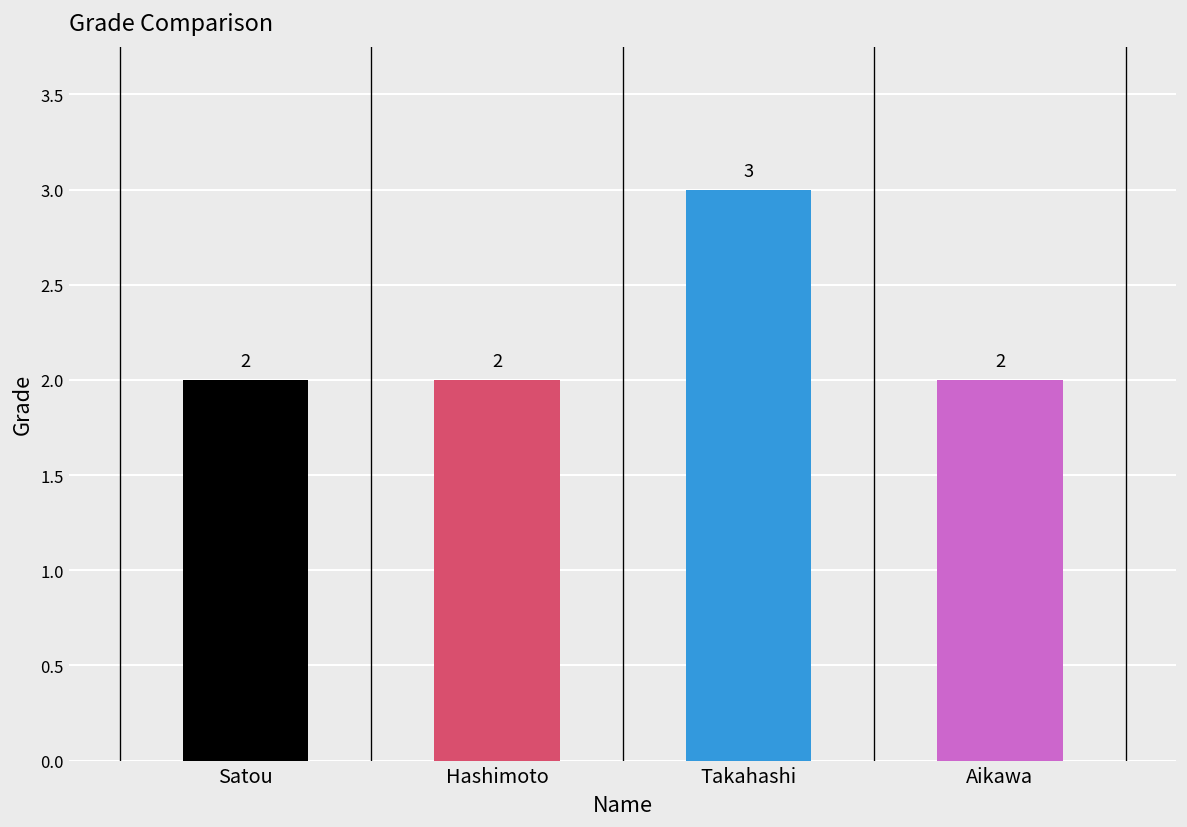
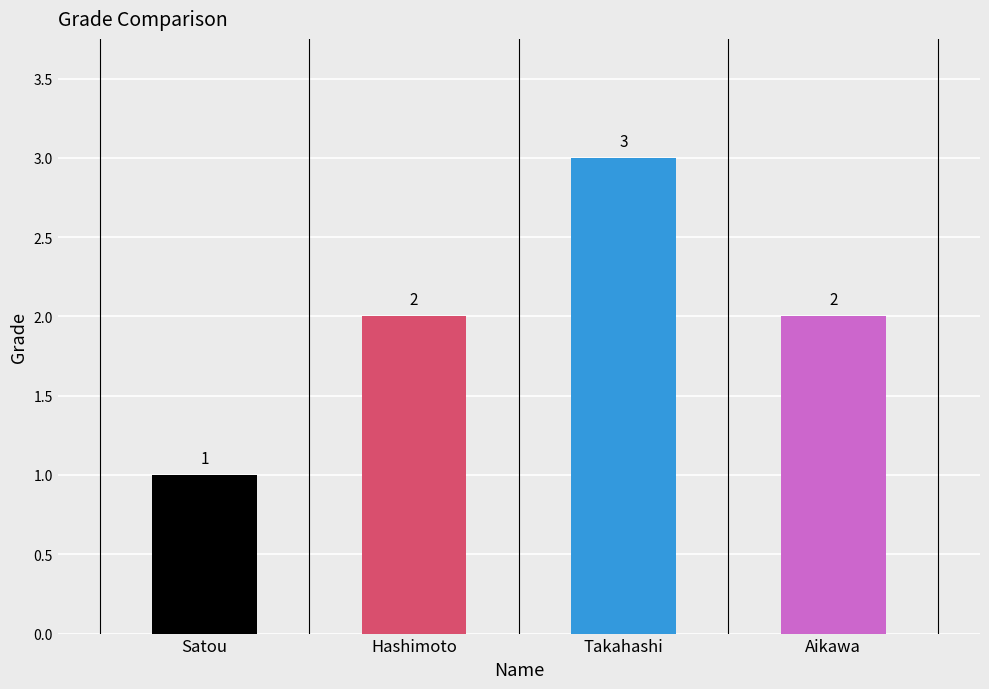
Satou: 2 -> 1
